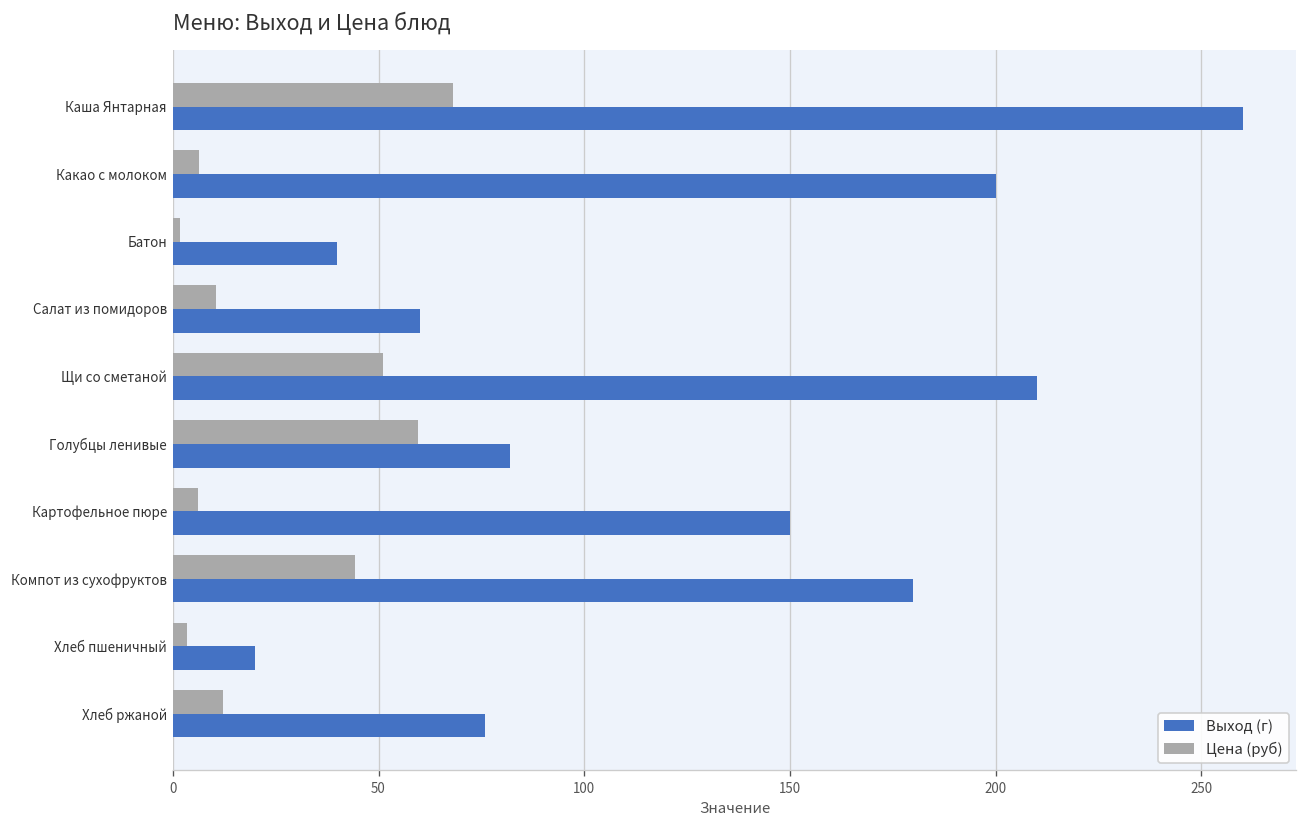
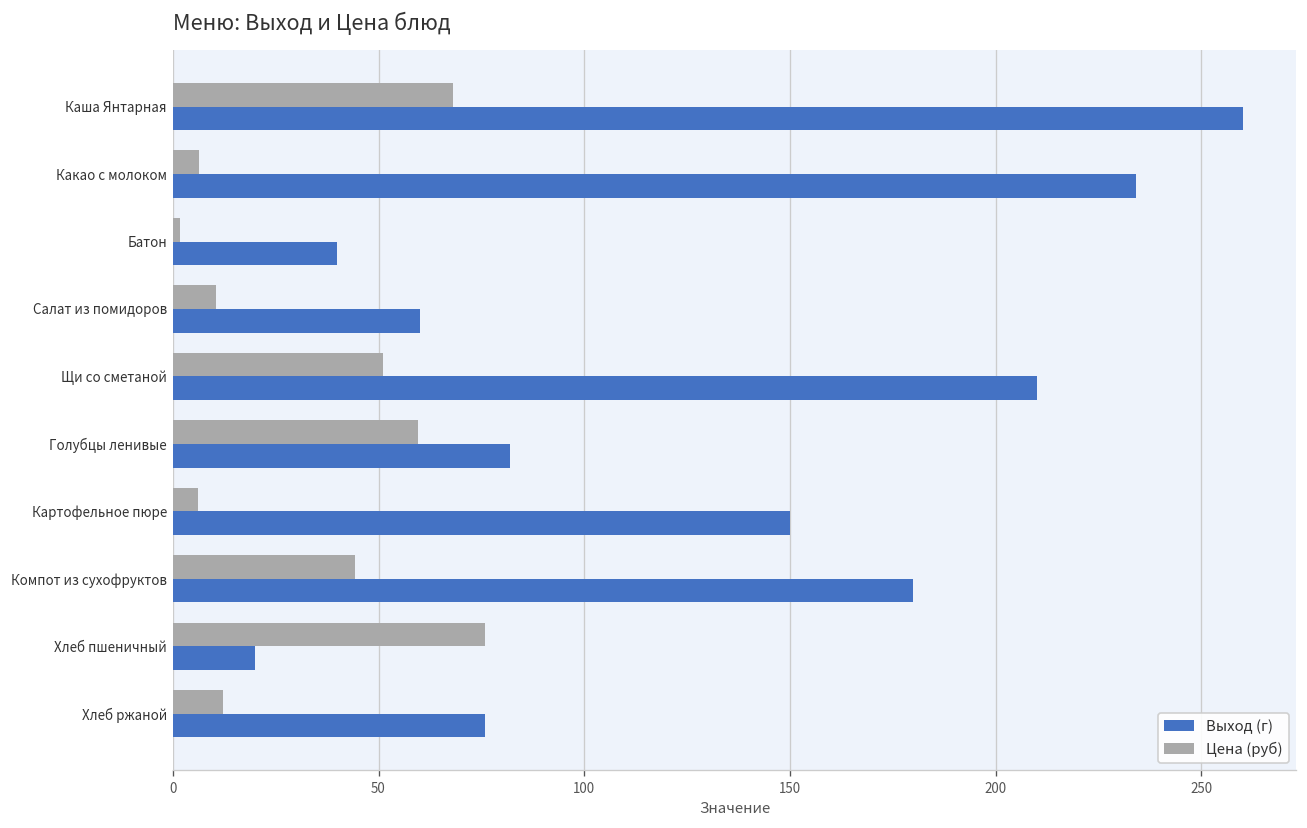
Выход (г), Какао с молоком: 200 -> 234
Цена (руб), Хлеб пшеничный: 3 -> 76
